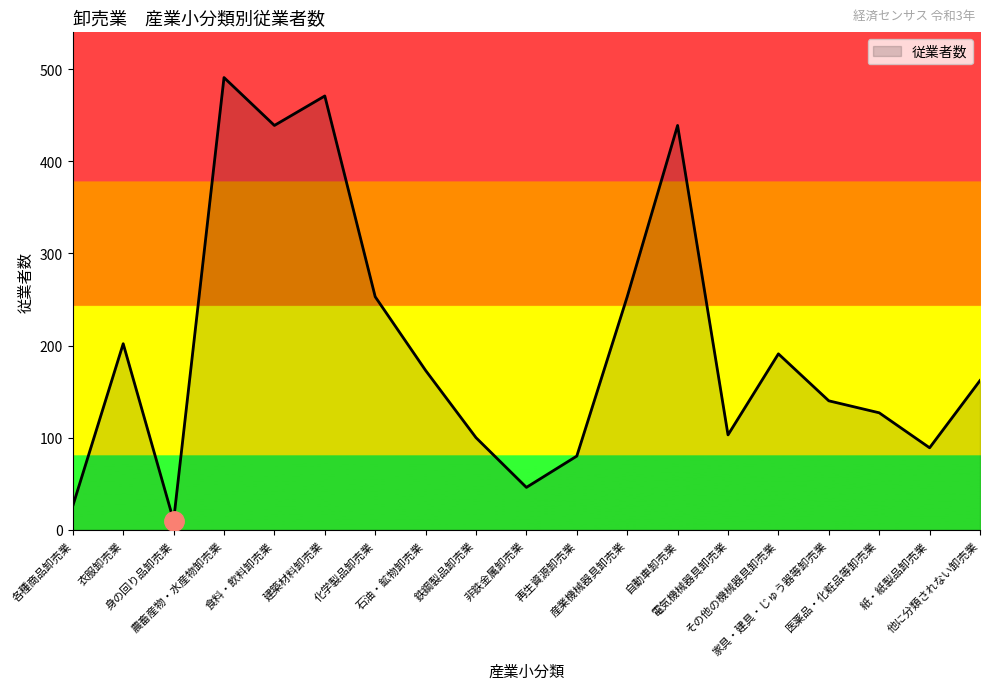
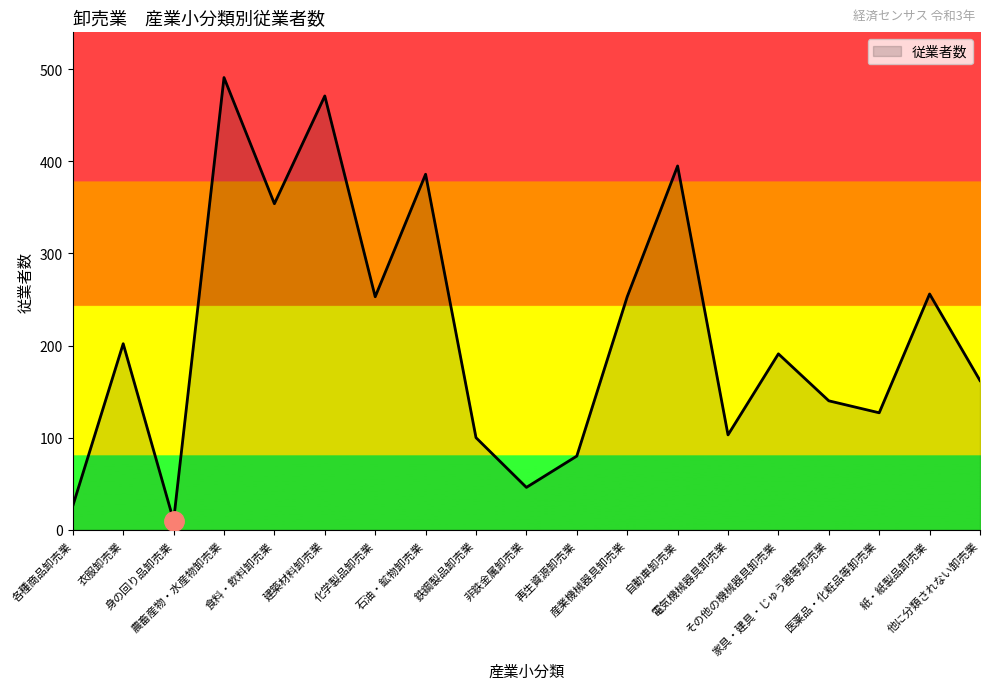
従業者数, 食料・飲料卸売業: 440 -> 350
従業者数, 石油・鉱物卸売業: 170 -> 390
従業者数, 自動車卸売業: 440 -> 400
従業者数, 紙・紙製品卸売業: 90 -> 260
